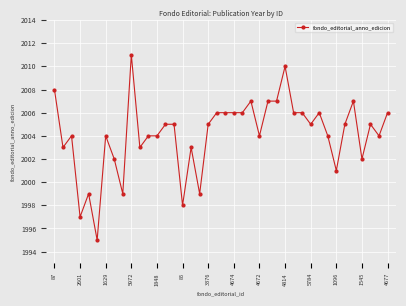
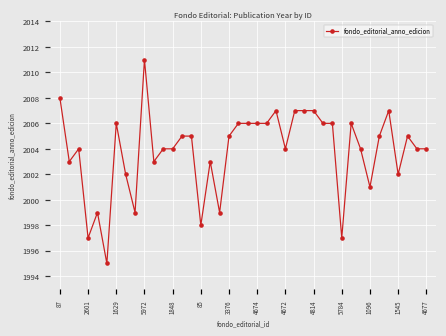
1629: 2004 -> 2006
4814: 2010 -> 2007
5784: 2005 -> 1997
4677: 2006 -> 2004
